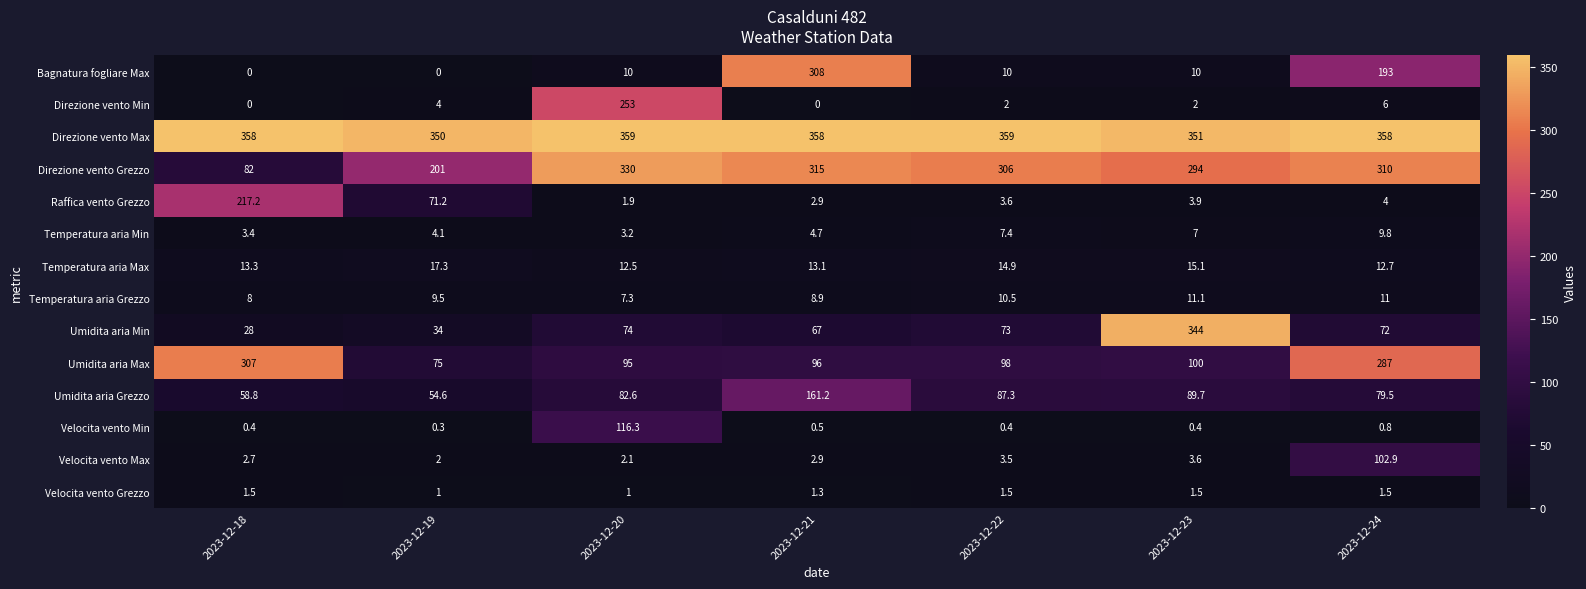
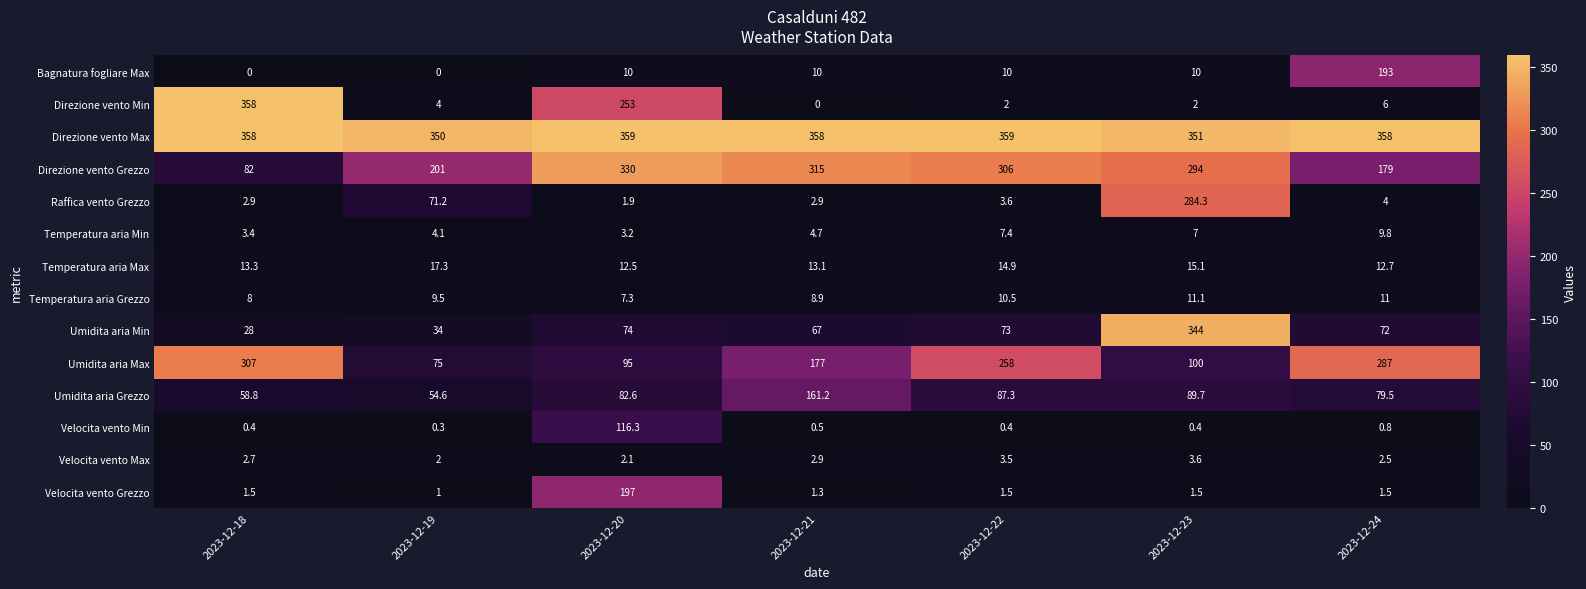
Bagnatura fogliare Max, 2023-12-21: 308 -> 10
Direzione vento Min, 2023-12-18: 0 -> 358
Direzione vento Grezzo, 2023-12-24: 310 -> 179
Raffica vento Grezzo, 2023-12-18: 217.2 -> 2.9
Raffica vento Grezzo, 2023-12-23: 3.9 -> 284.3
Umidita aria Max, 2023-12-21: 96 -> 177
Umidita aria Max, 2023-12-22: 98 -> 258
Velocita vento Max, 2023-12-24: 102.9 -> 2.5
Velocita vento Grezzo, 2023-12-20: 1 -> 197
